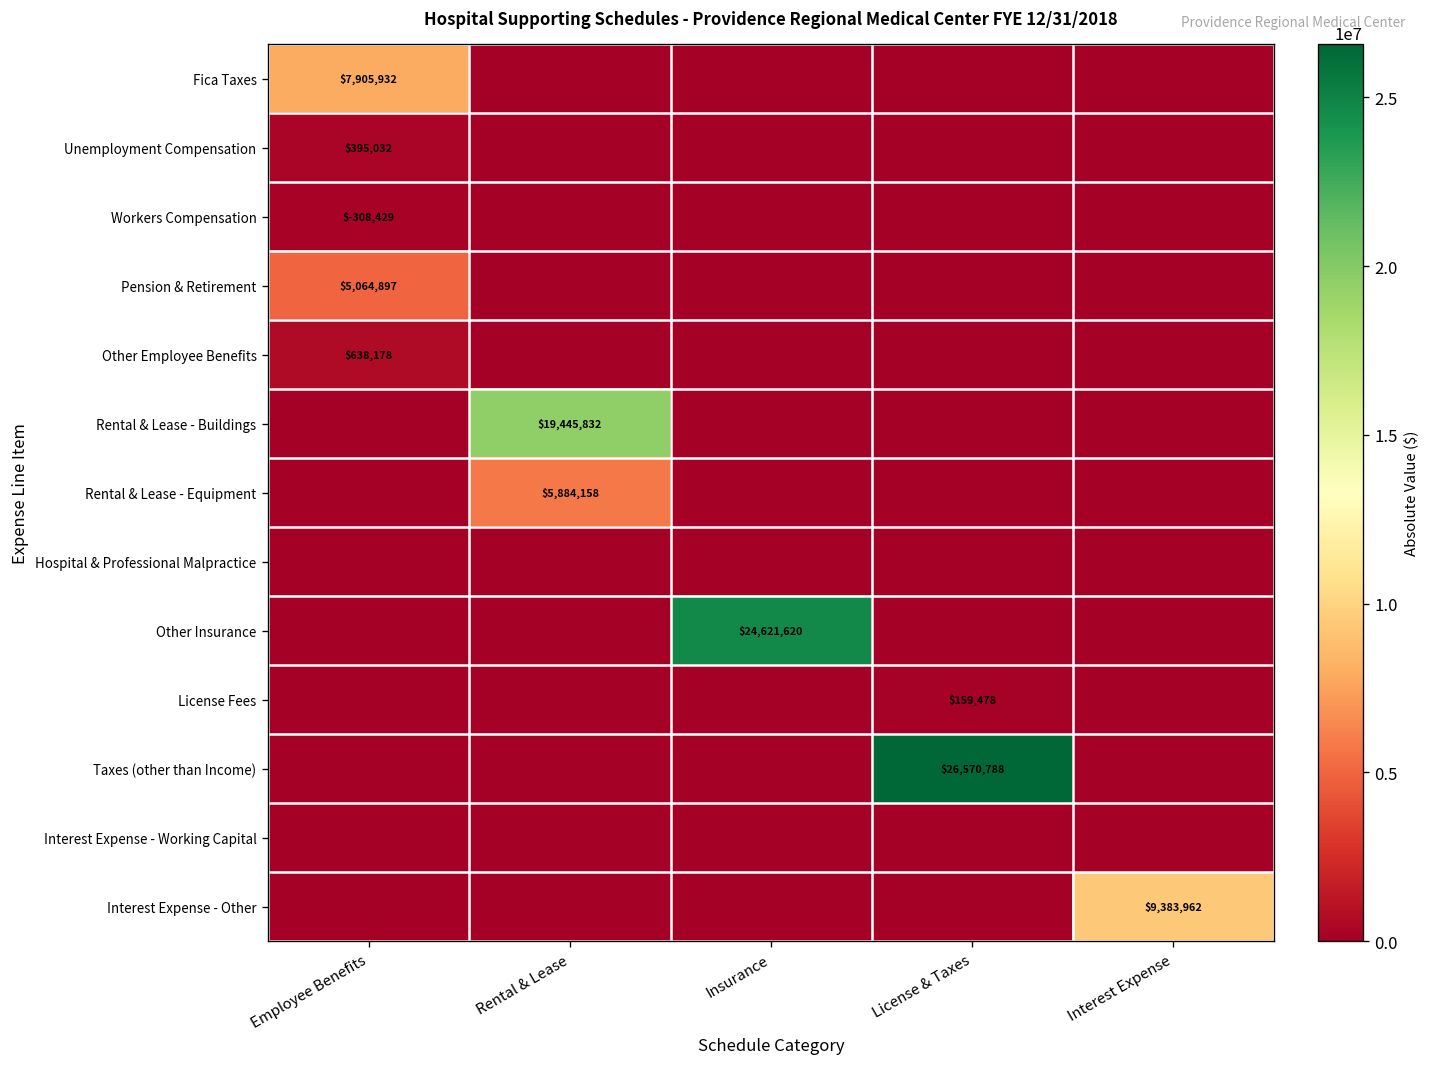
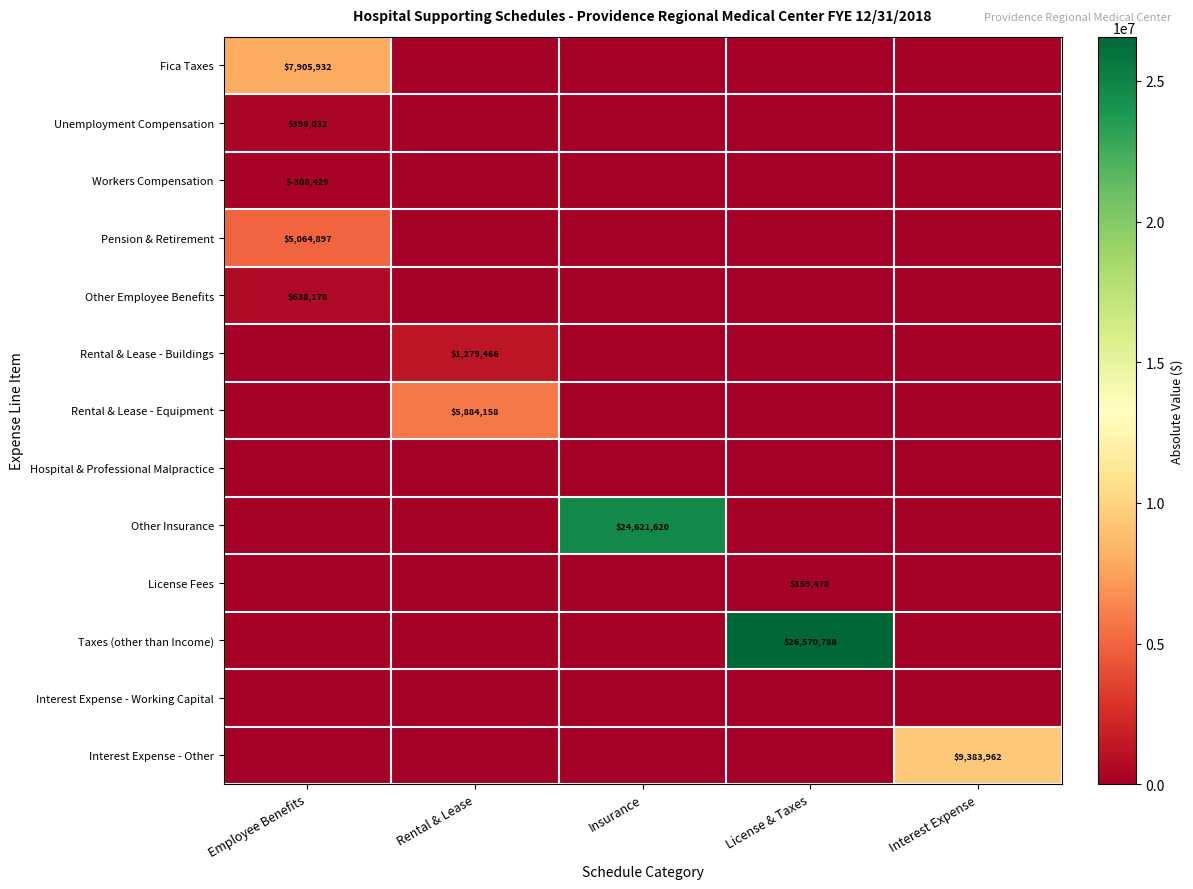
Rental & Lease - Buildings, Rental & Lease: $19,445,832 -> $1,279,466
